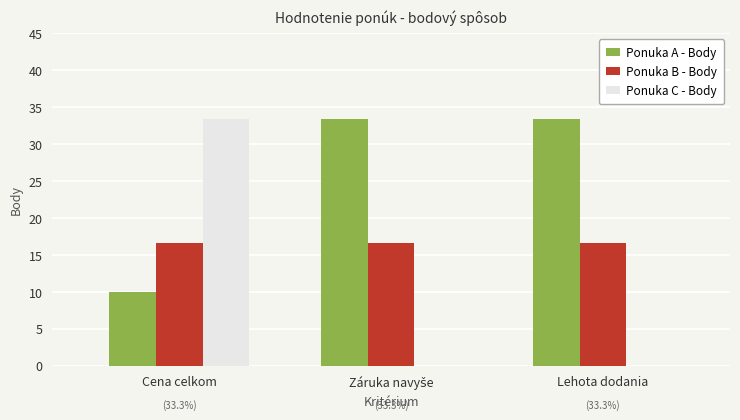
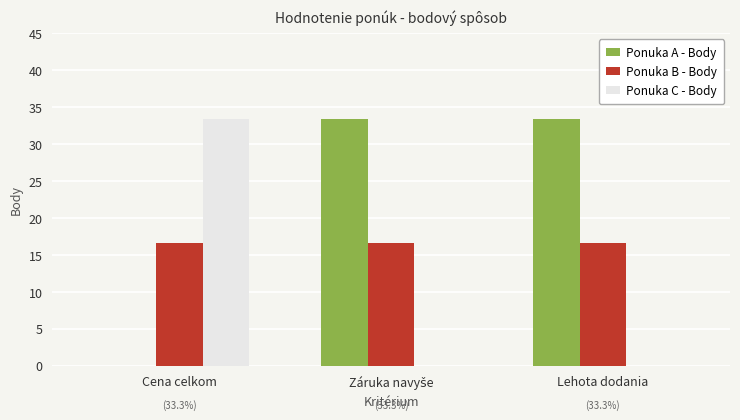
Ponuka A - Body, Cena celkom: 10 -> 0
